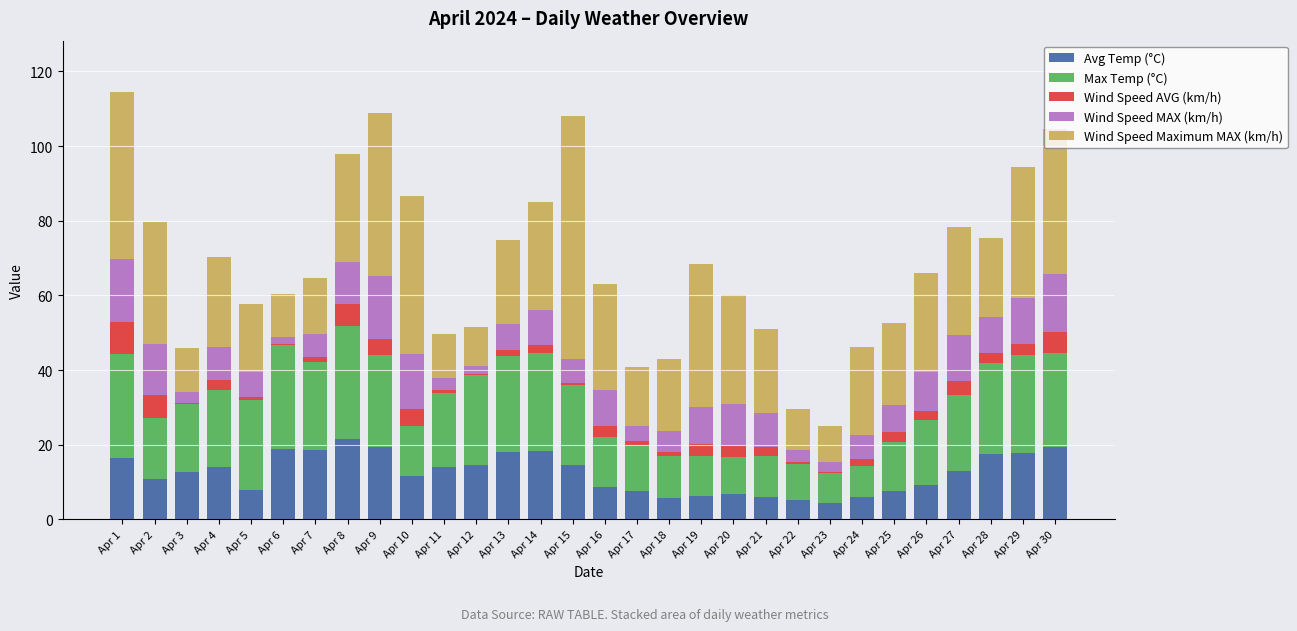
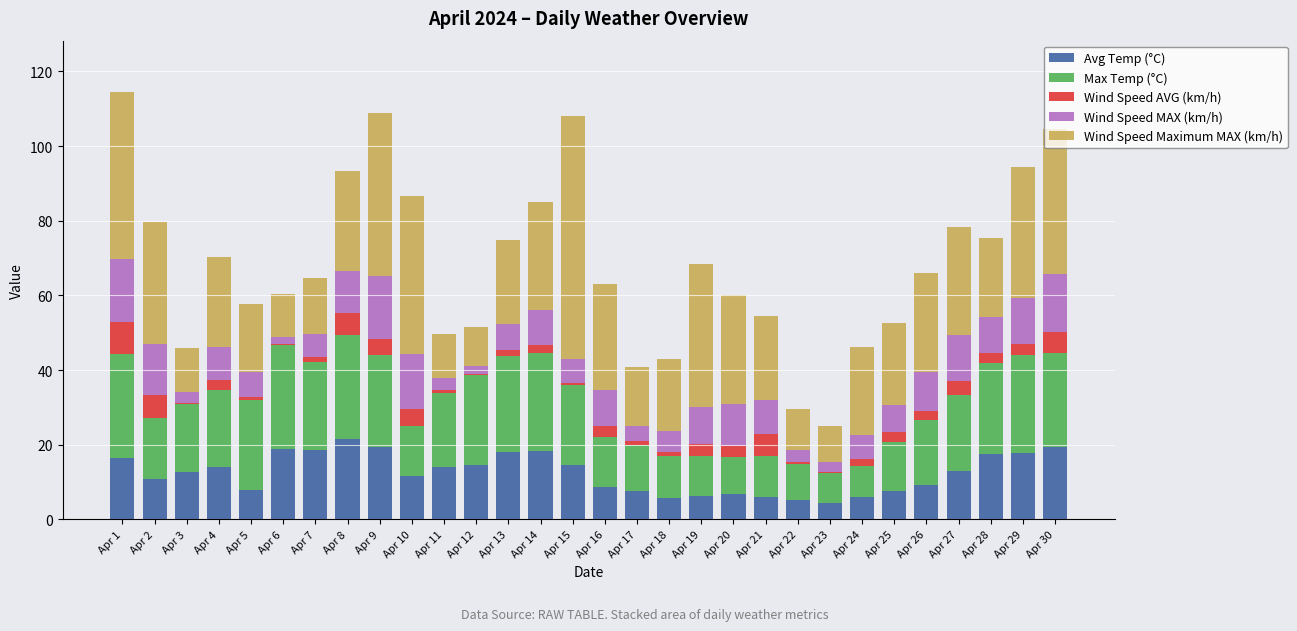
Max Temp (°C), Apr 8: 30 -> 28
Wind Speed Maximum MAX (km/h), Apr 8: 29 -> 27
Wind Speed AVG (km/h), Apr 21: 2 -> 6
